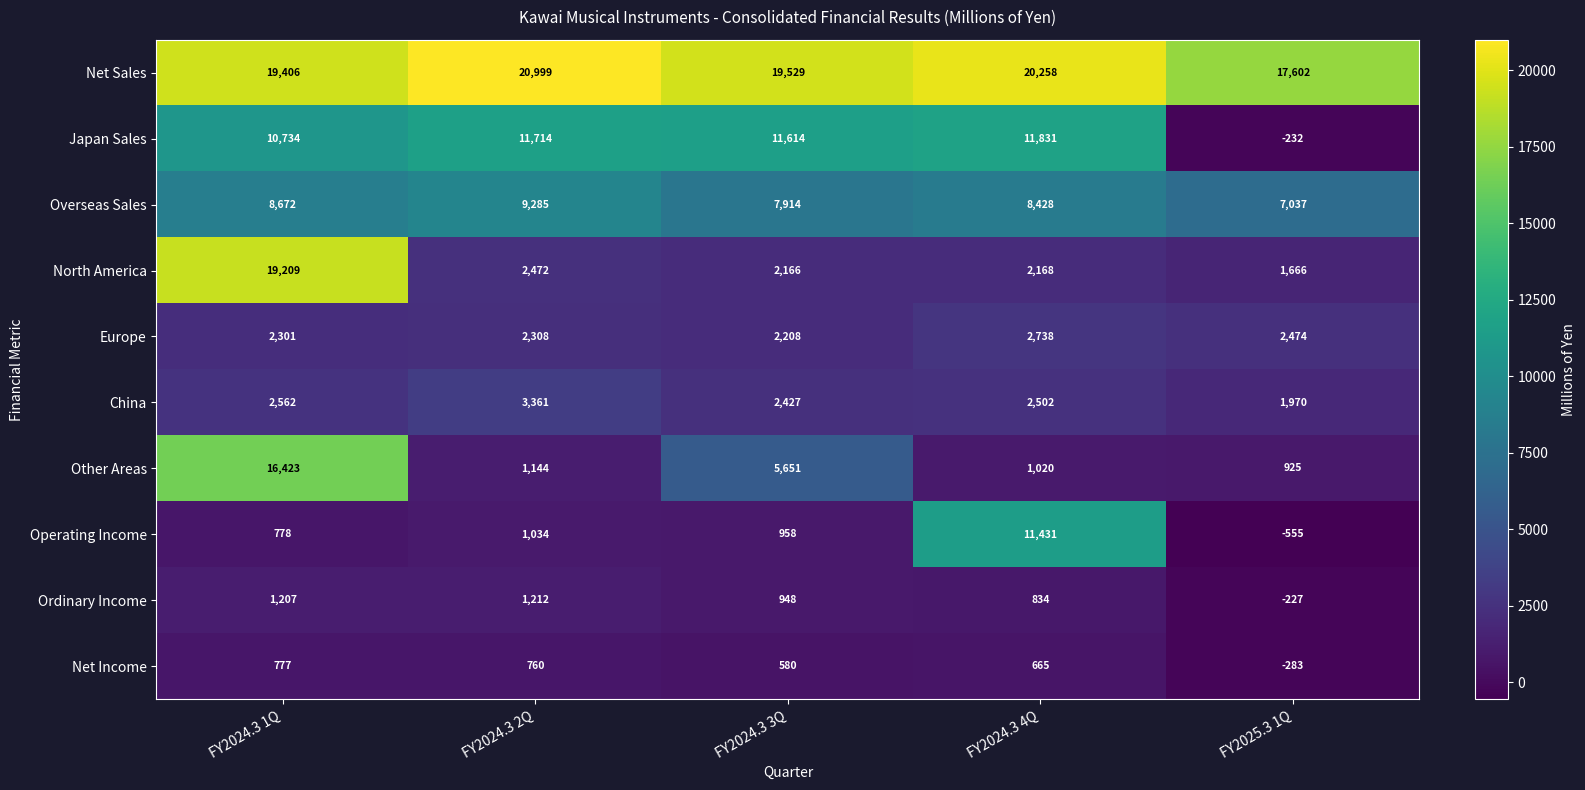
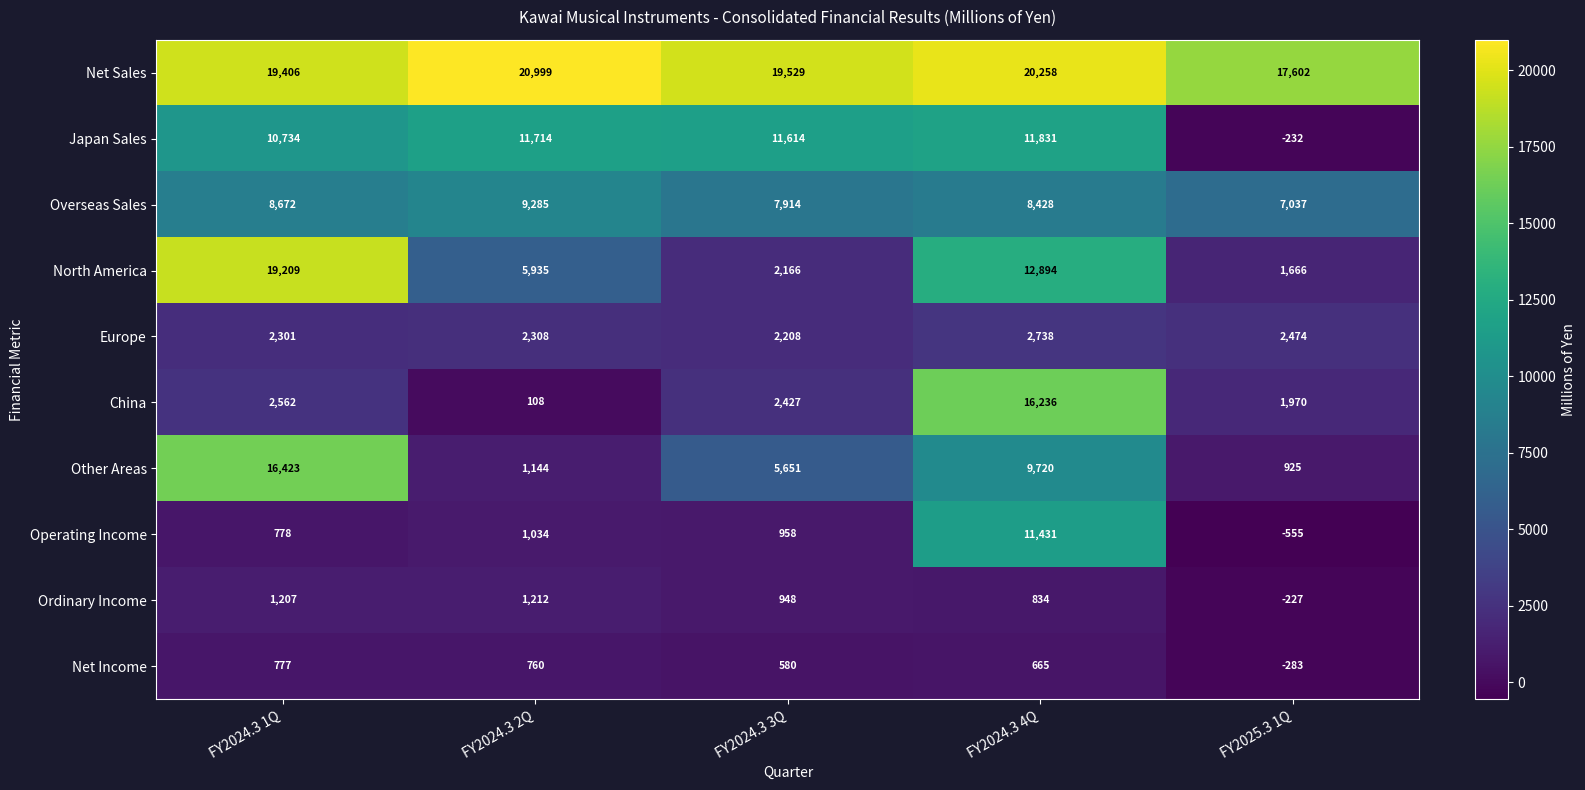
North America, FY2024.3 2Q: 2,472 -> 5,935
North America, FY2024.3 4Q: 2,168 -> 12,894
China, FY2024.3 2Q: 3,361 -> 108
China, FY2024.3 4Q: 2,502 -> 16,236
Other Areas, FY2024.3 4Q: 1,020 -> 9,720
